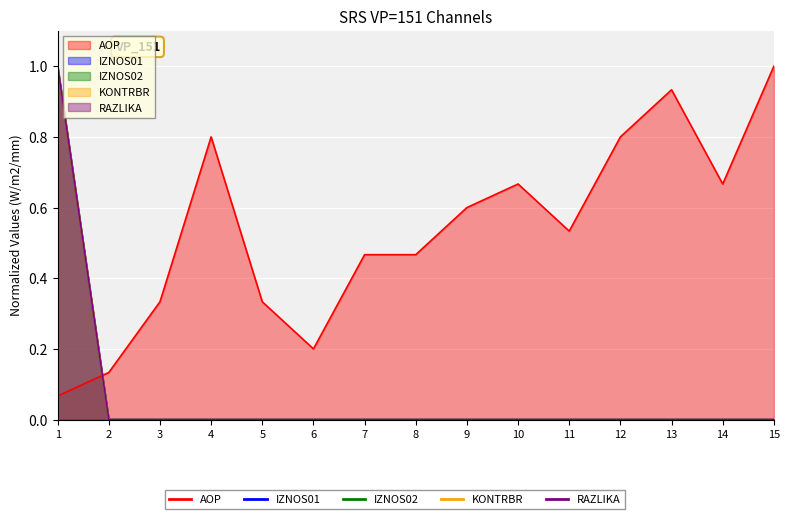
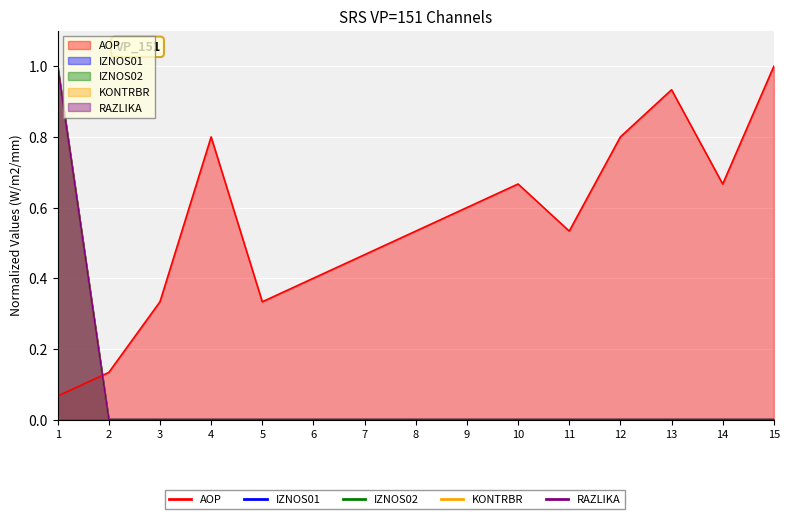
AOP, 6: 0.20 -> 0.40
AOP, 8: 0.47 -> 0.53
